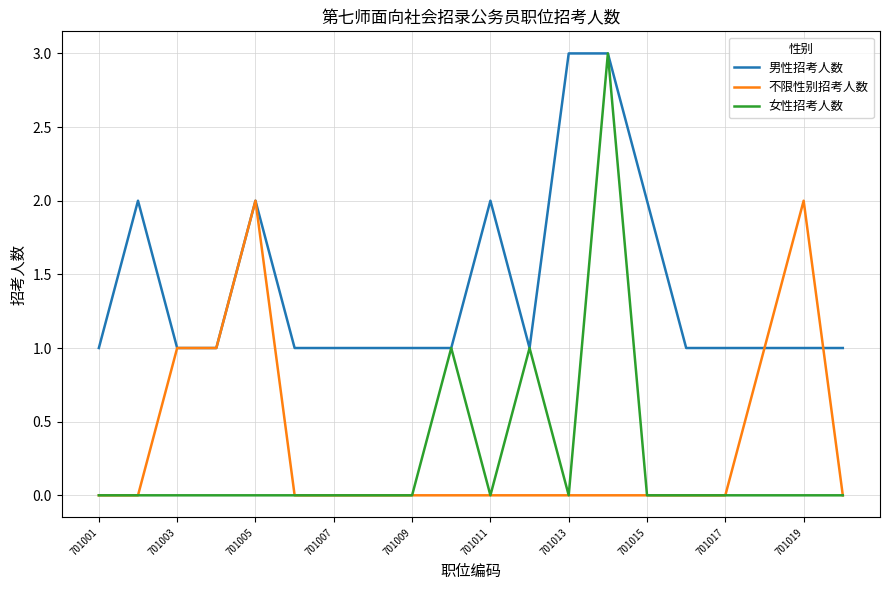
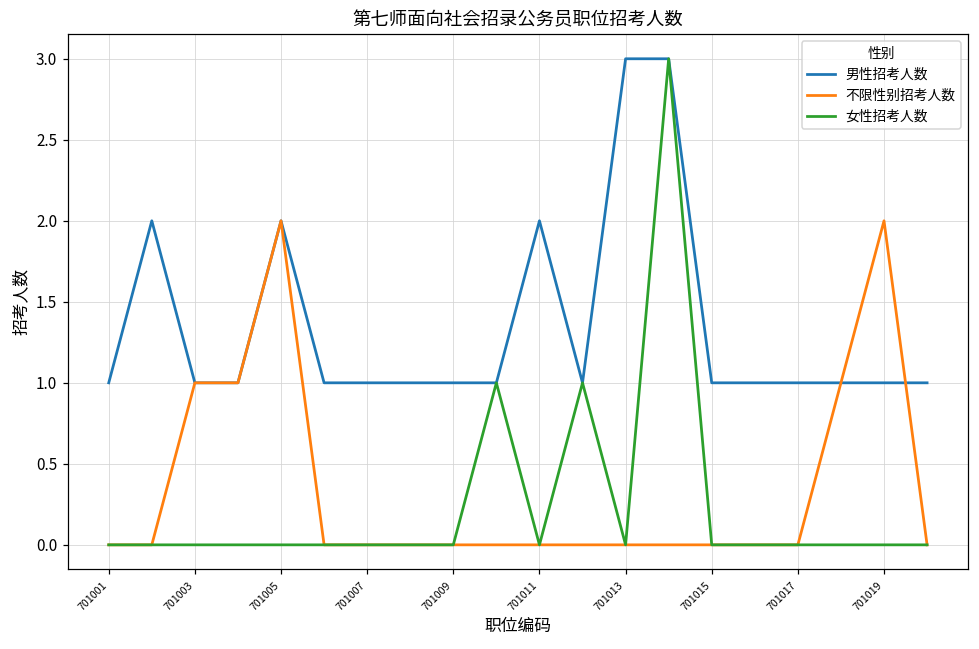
男性招考人数, 701015: 2 -> 1
